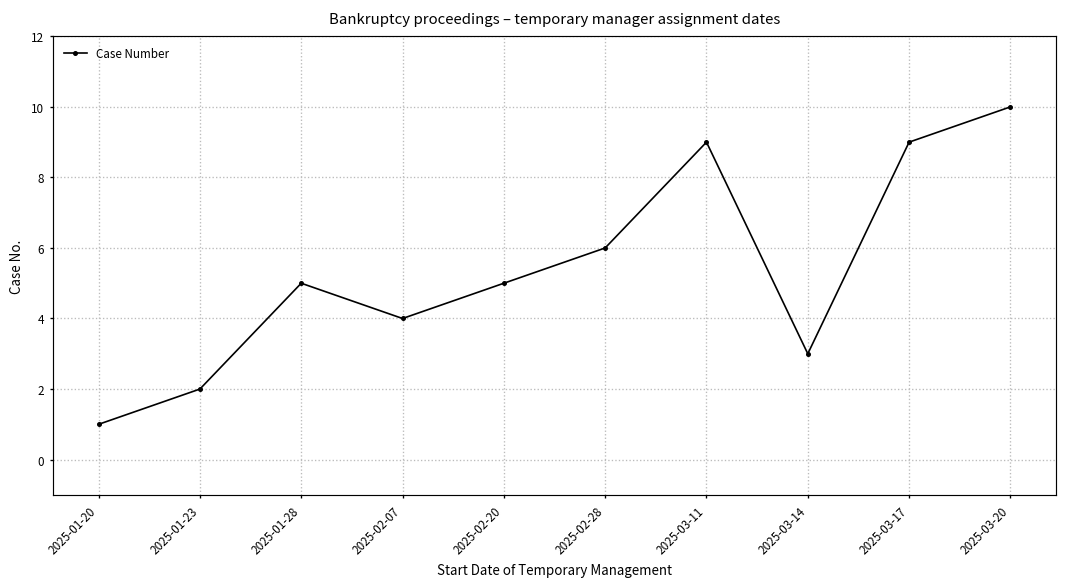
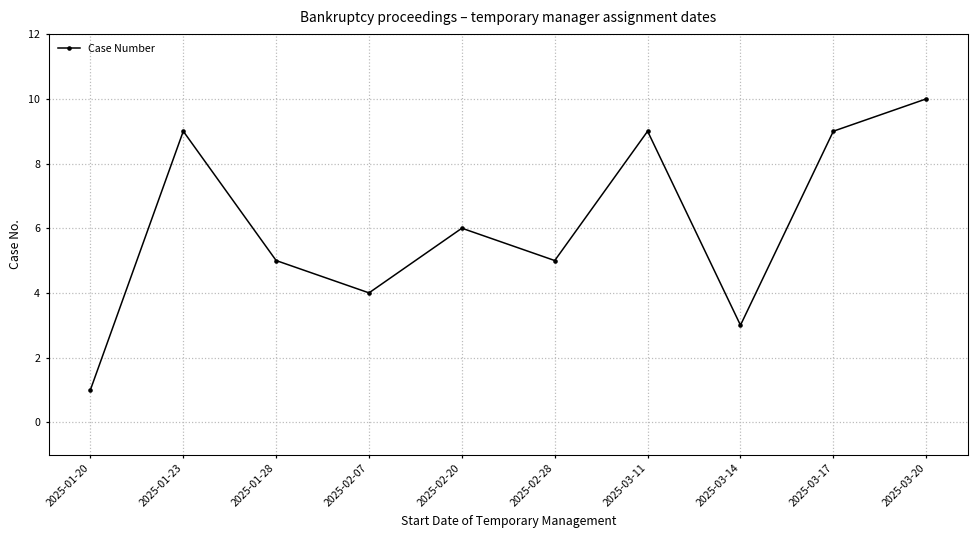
2025-01-23: 2 -> 9
2025-02-20: 5 -> 6
2025-02-28: 6 -> 5
